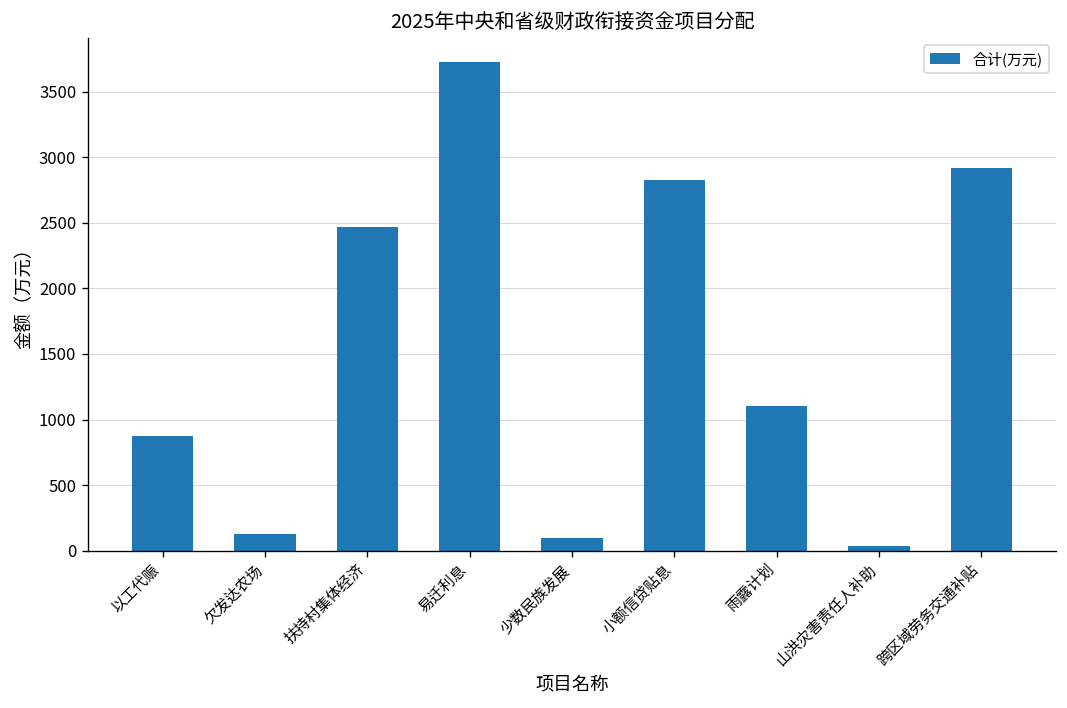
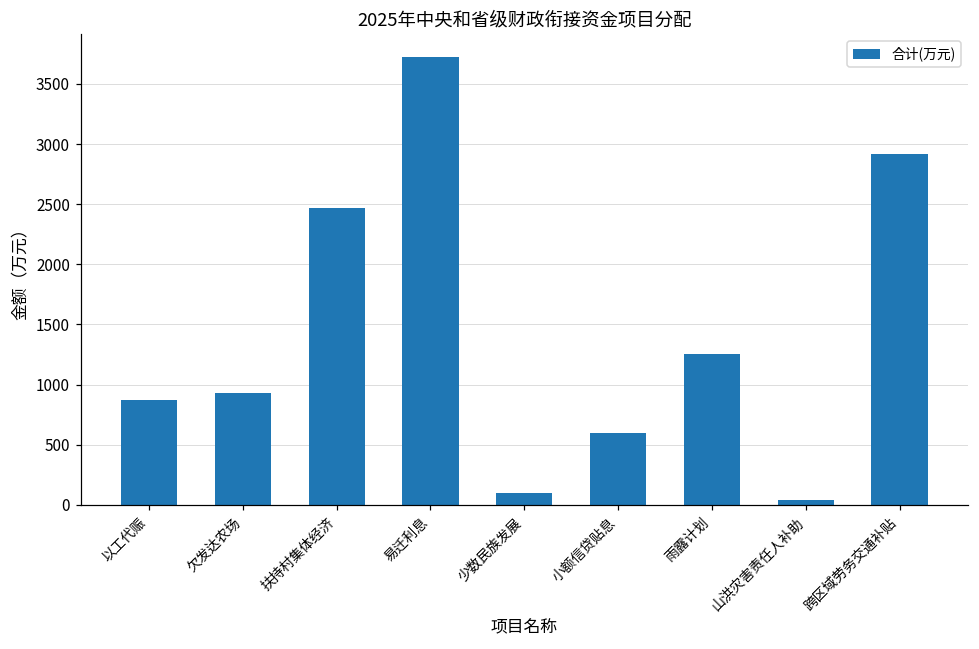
欠发达农场: 130 -> 930
小额信贷贴息: 2820 -> 600
雨露计划: 1100 -> 1260
